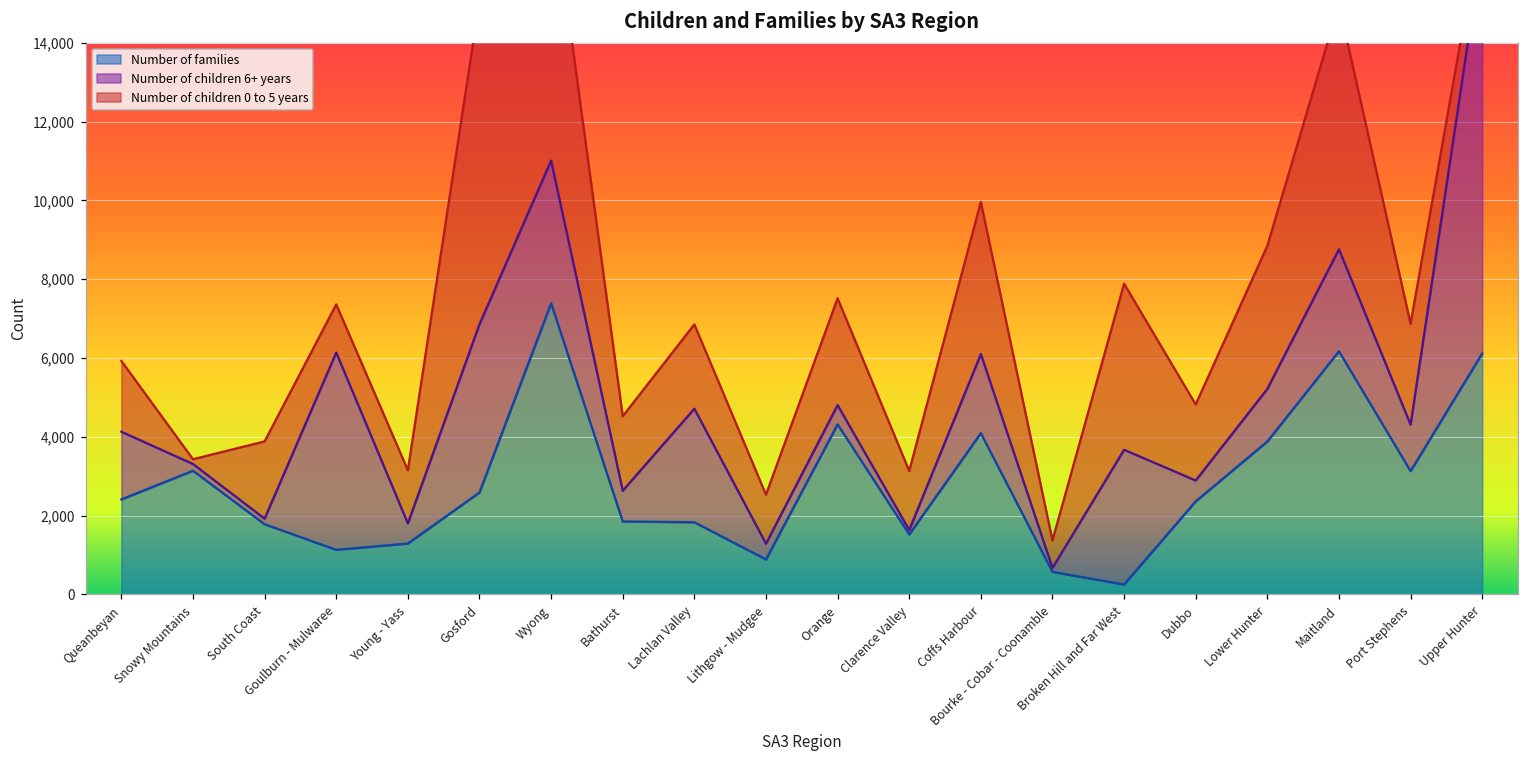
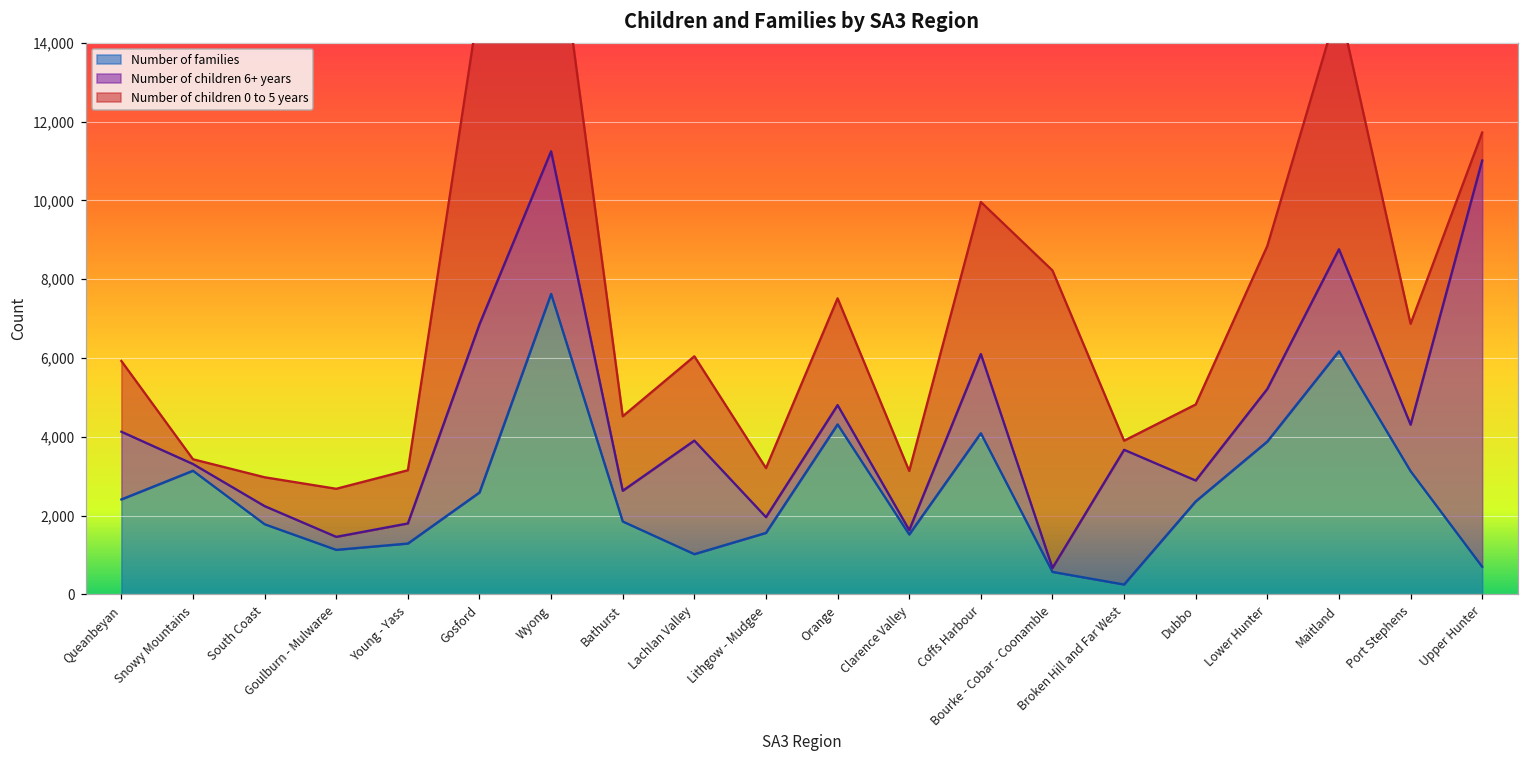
Number of children 6+ years, South Coast: 100 -> 500
Number of children 0 to 5 years, South Coast: 2,000 -> 700
Number of children 6+ years, Goulburn - Mulwaree: 5,000 -> 300
Number of families, Wyong: 7,400 -> 7,600
Number of families, Lachlan Valley: 1,800 -> 1,000
Number of families, Lithgow - Mudgee: 900 -> 1,600
Number of children 0 to 5 years, Bourke - Cobar - Coonamble: 700 -> 7,600
Number of children 0 to 5 years, Broken Hill and Far West: 4,200 -> 200
Number of families, Upper Hunter: 6,100 -> 700
